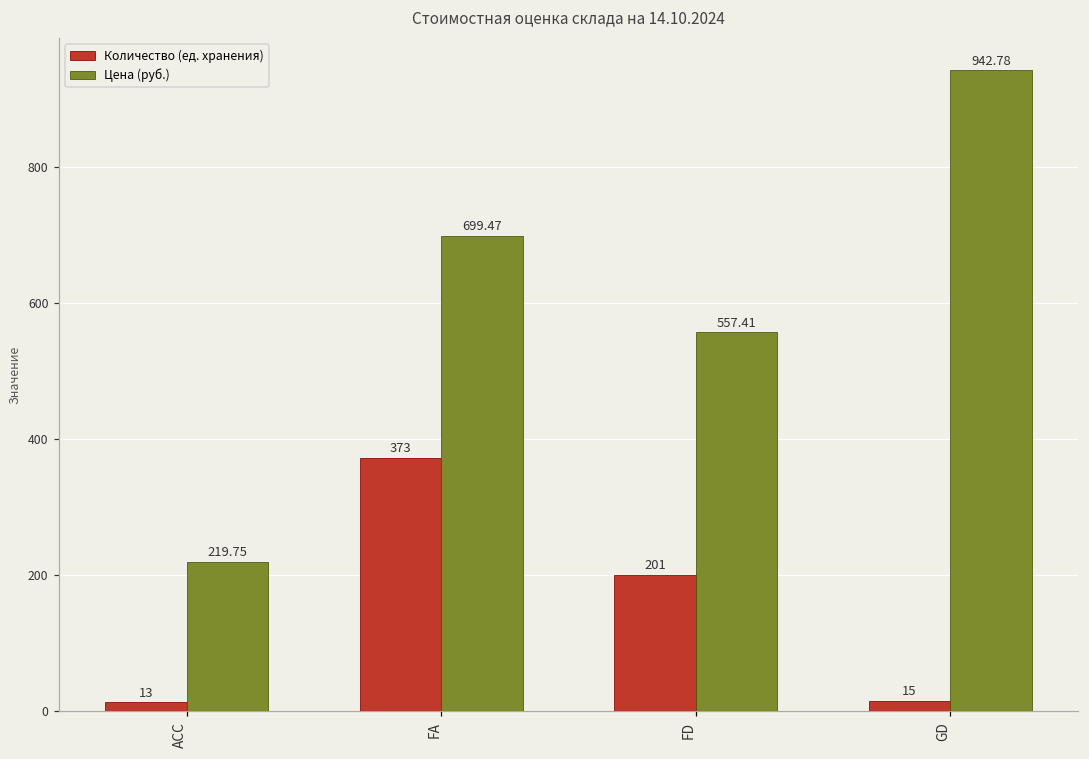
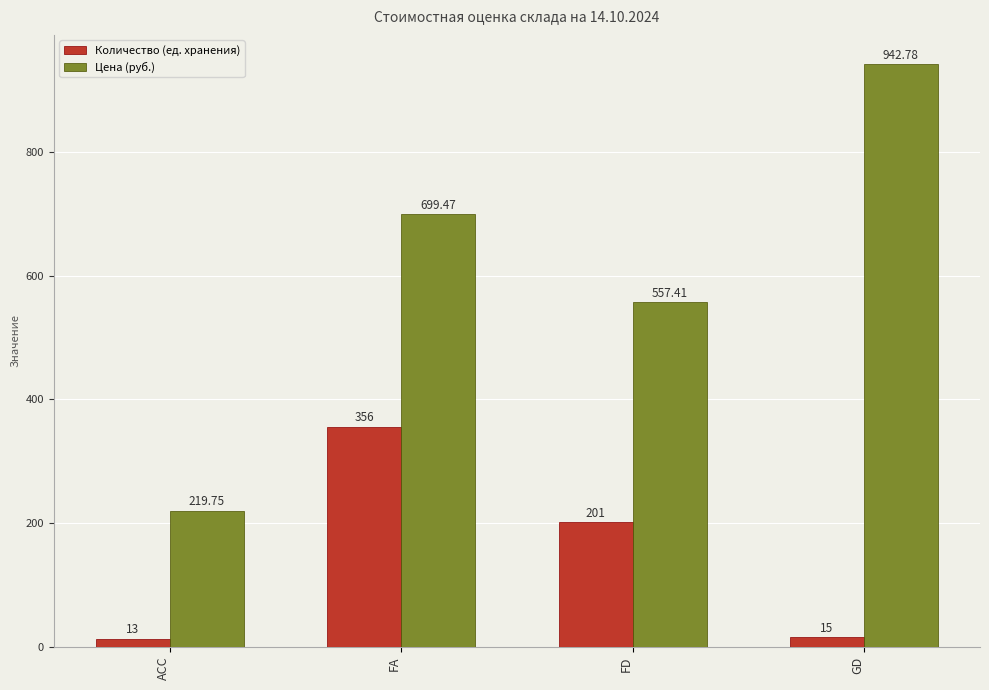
Количество (ед. хранения), FA: 373 -> 356
